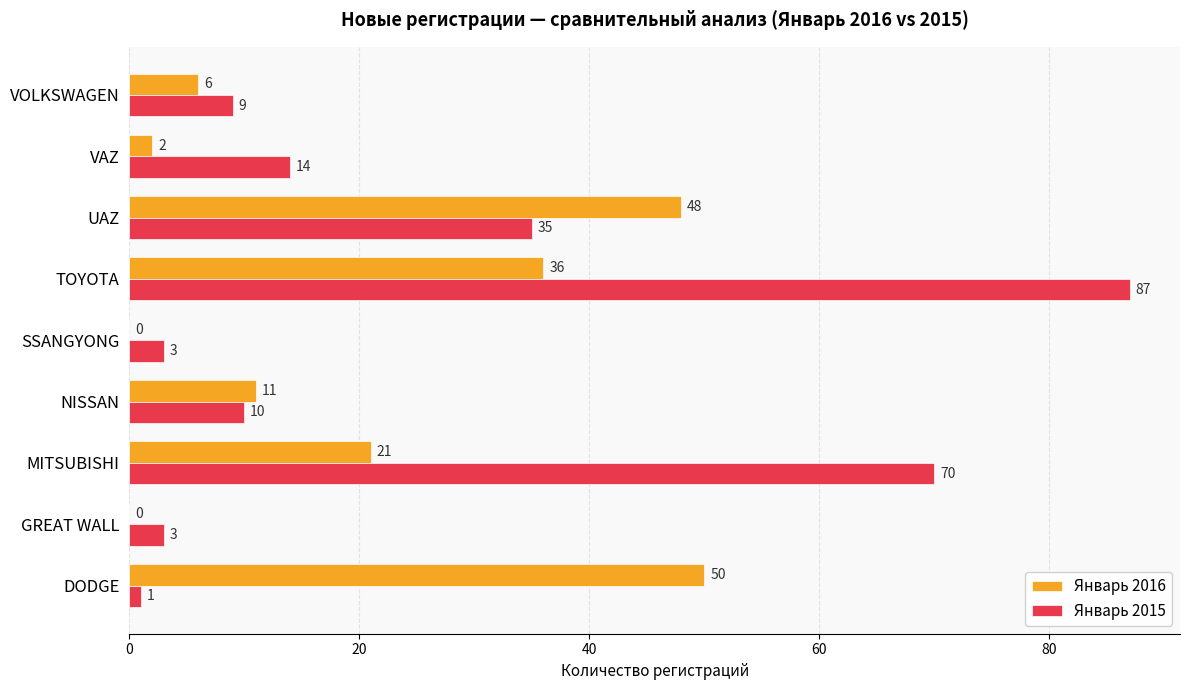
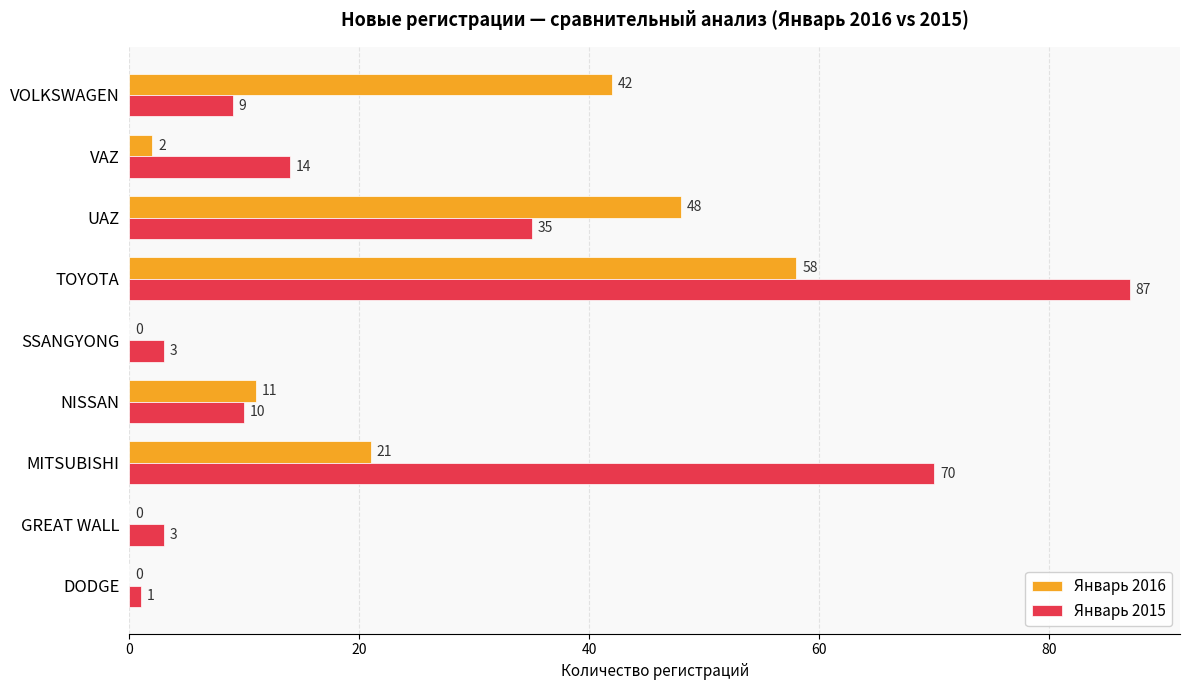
Январь 2016, VOLKSWAGEN: 6 -> 42
Январь 2016, TOYOTA: 36 -> 58
Январь 2016, DODGE: 50 -> 0
